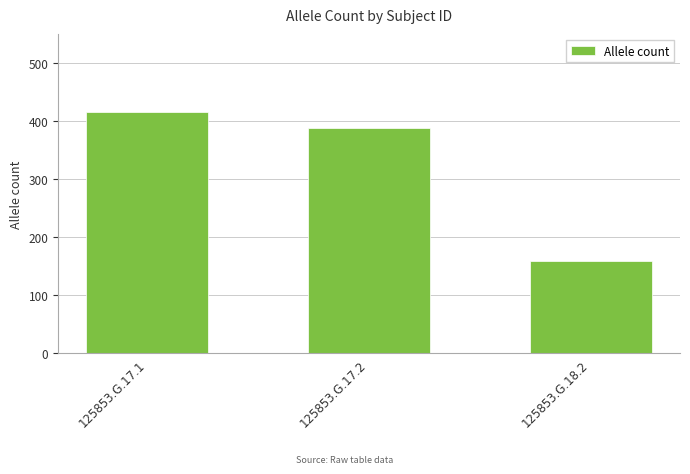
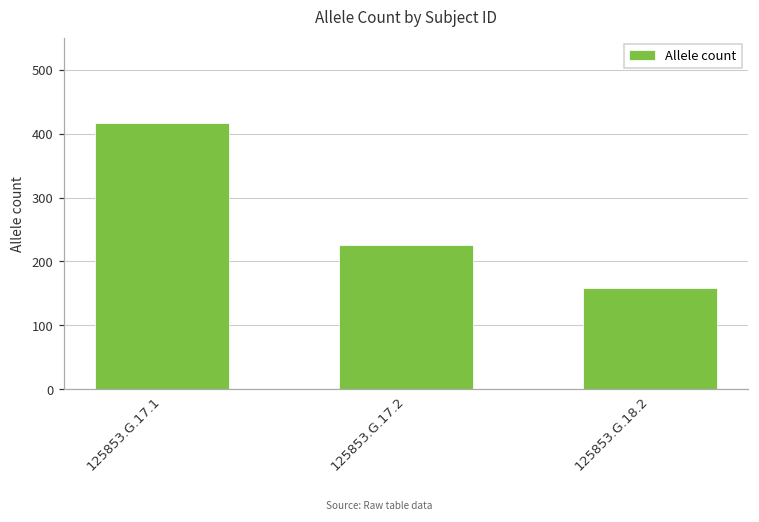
125853.G.17.2: 390 -> 230
